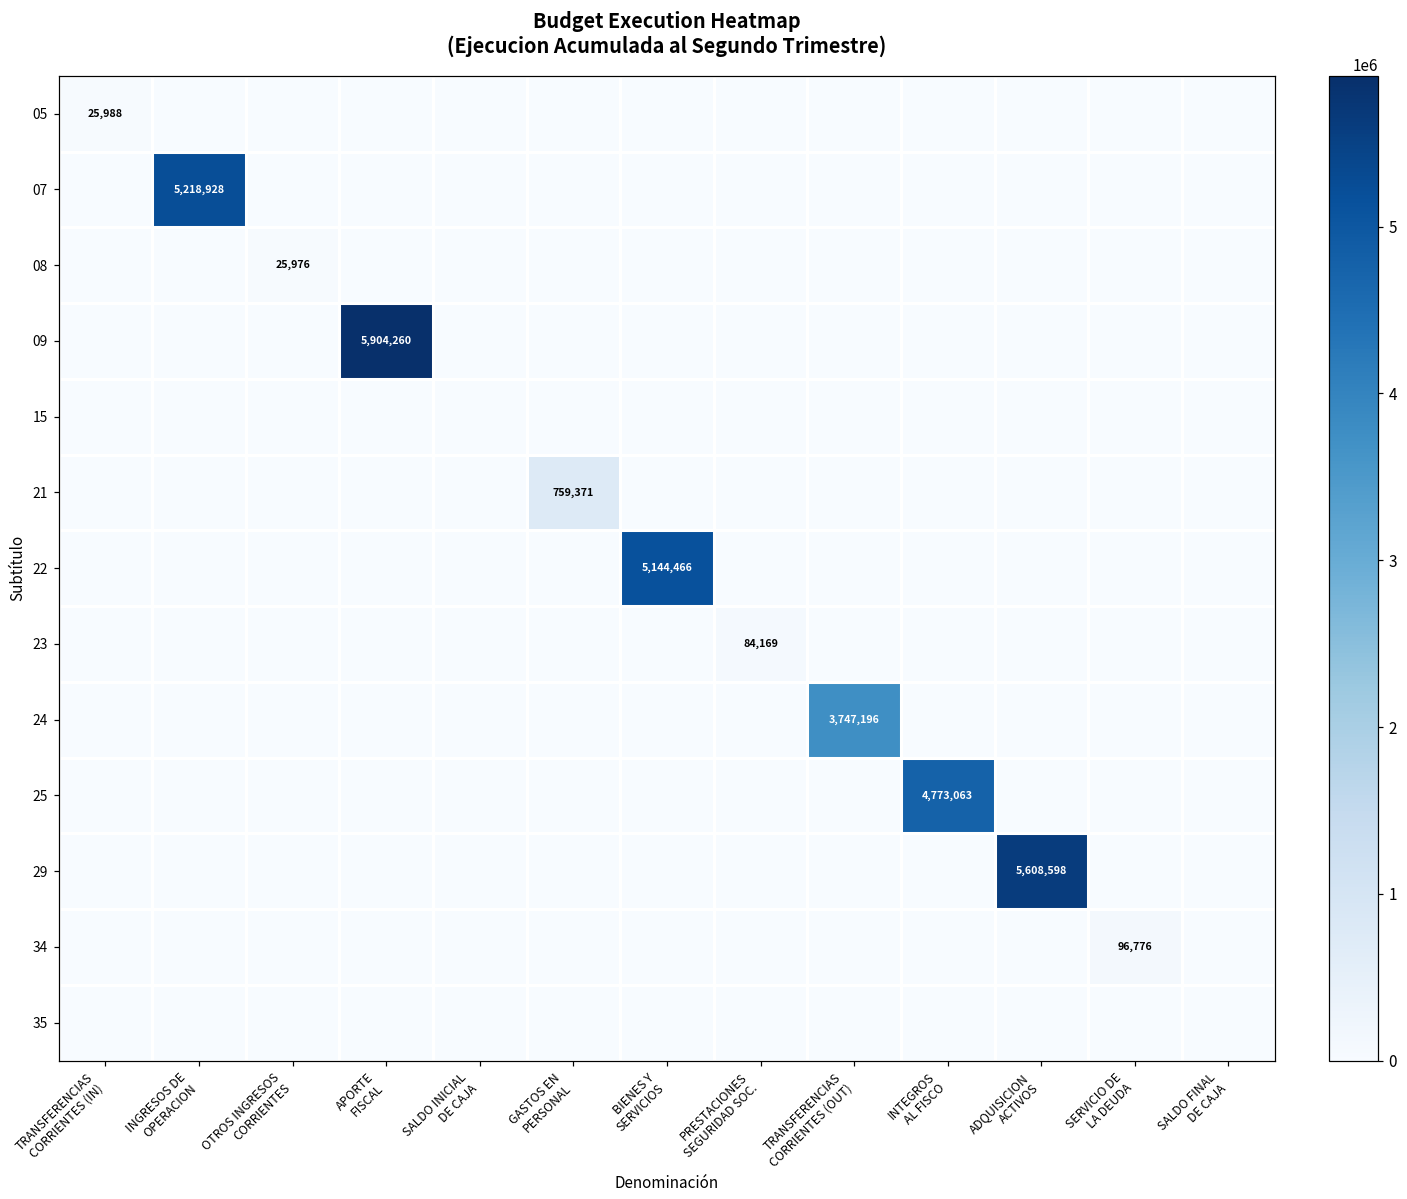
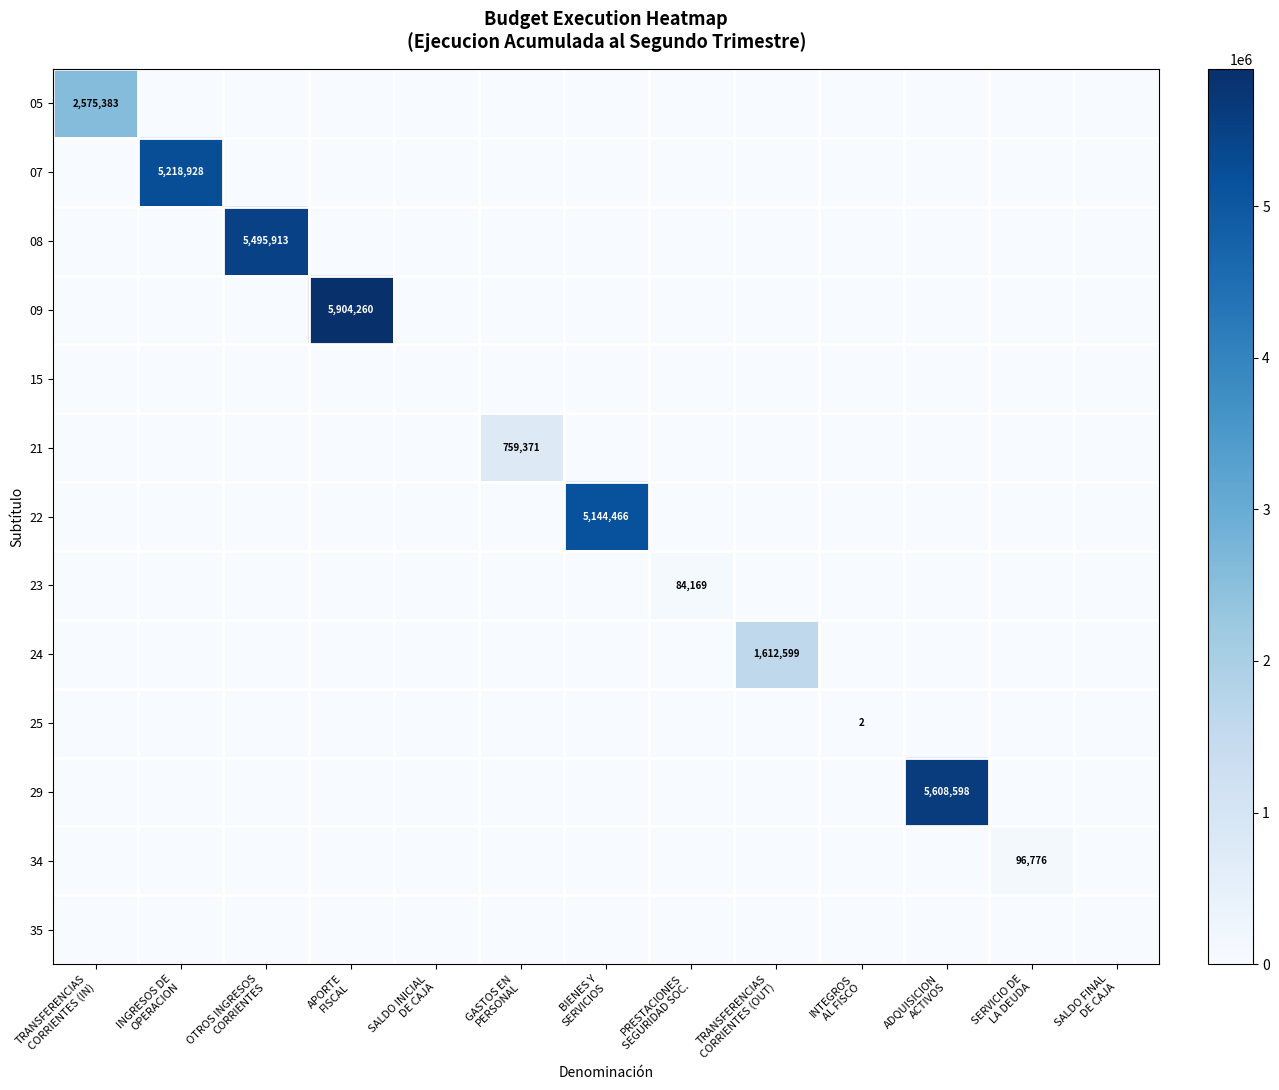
05, TRANSFERENCIAS CORRIENTES (IN): 25,988 -> 2,575,383
08, OTROS INGRESOS CORRIENTES: 25,976 -> 5,495,913
24, TRANSFERENCIAS CORRIENTES (OUT): 3,747,196 -> 1,612,599
25, INTEGROS AL FISCO: 4,773,063 -> 2
